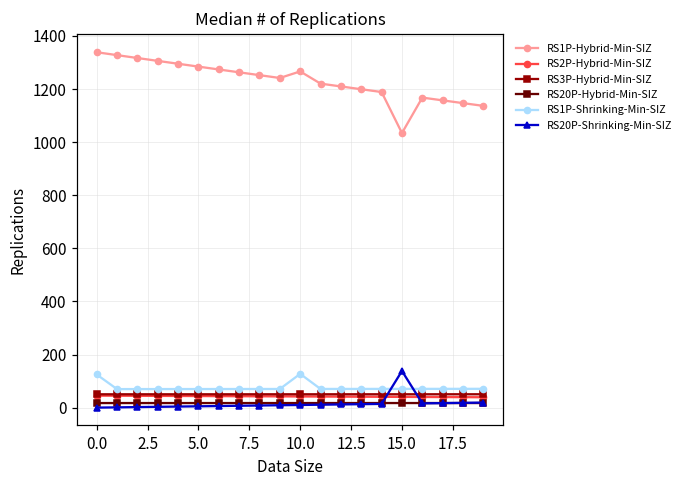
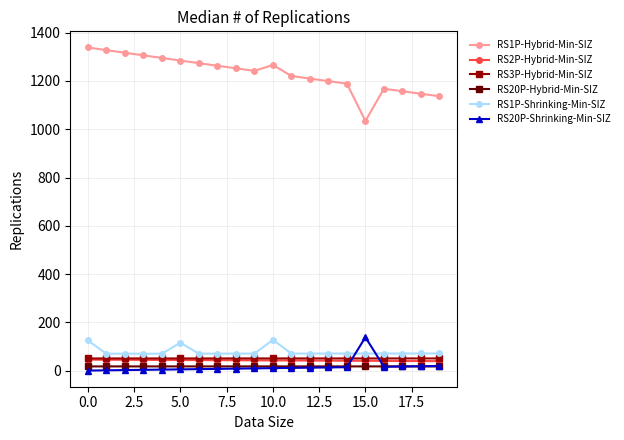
RS1P-Shrinking-Min-SIZ, 5.0: 70 -> 120
